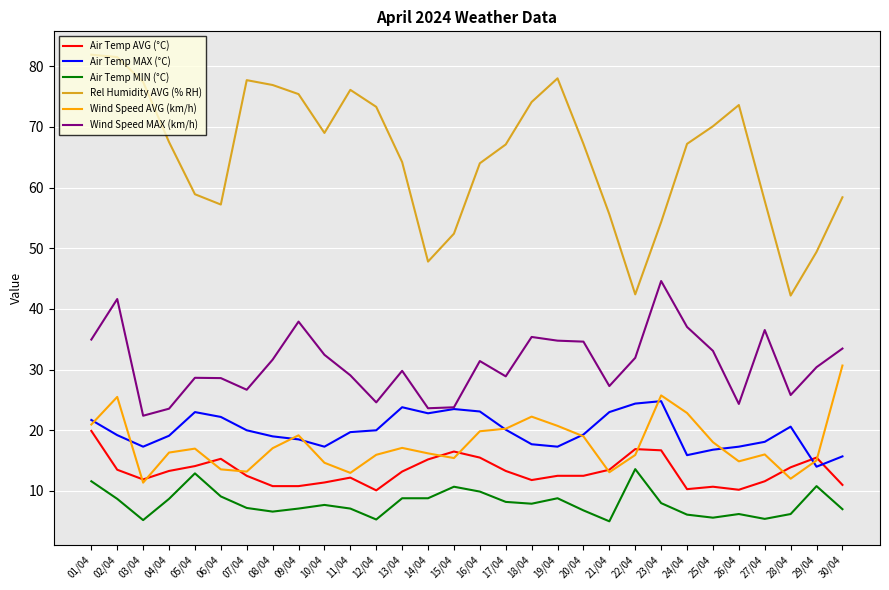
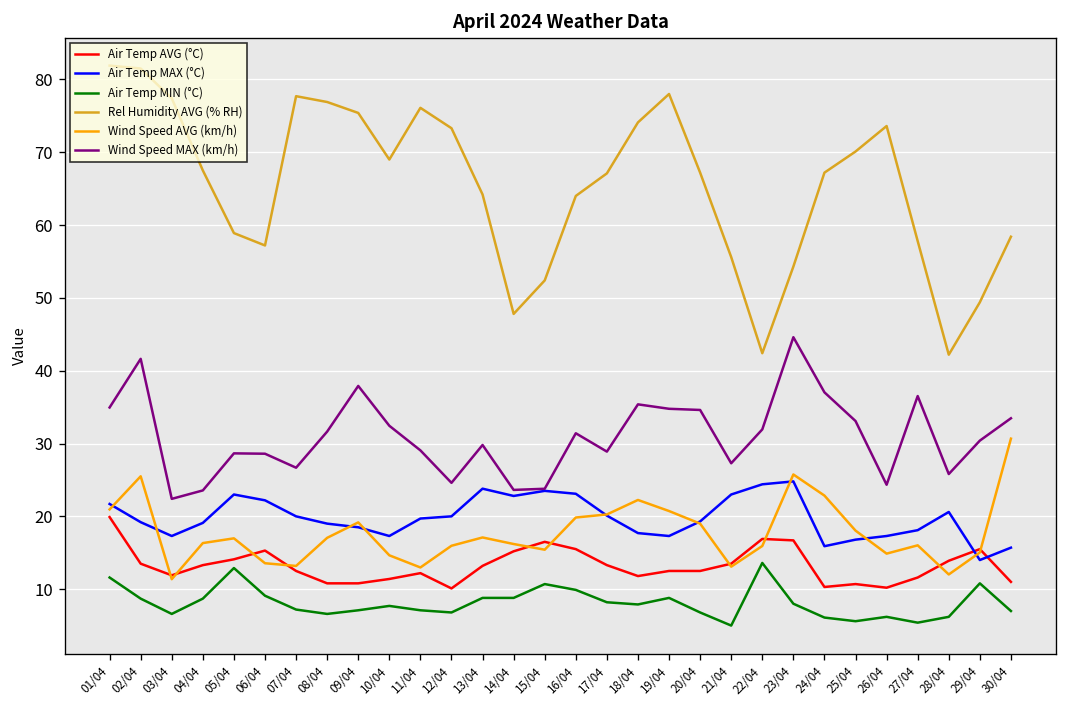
Air Temp MIN (°C), 03/04: 5 -> 7
Air Temp MIN (°C), 12/04: 5 -> 7
